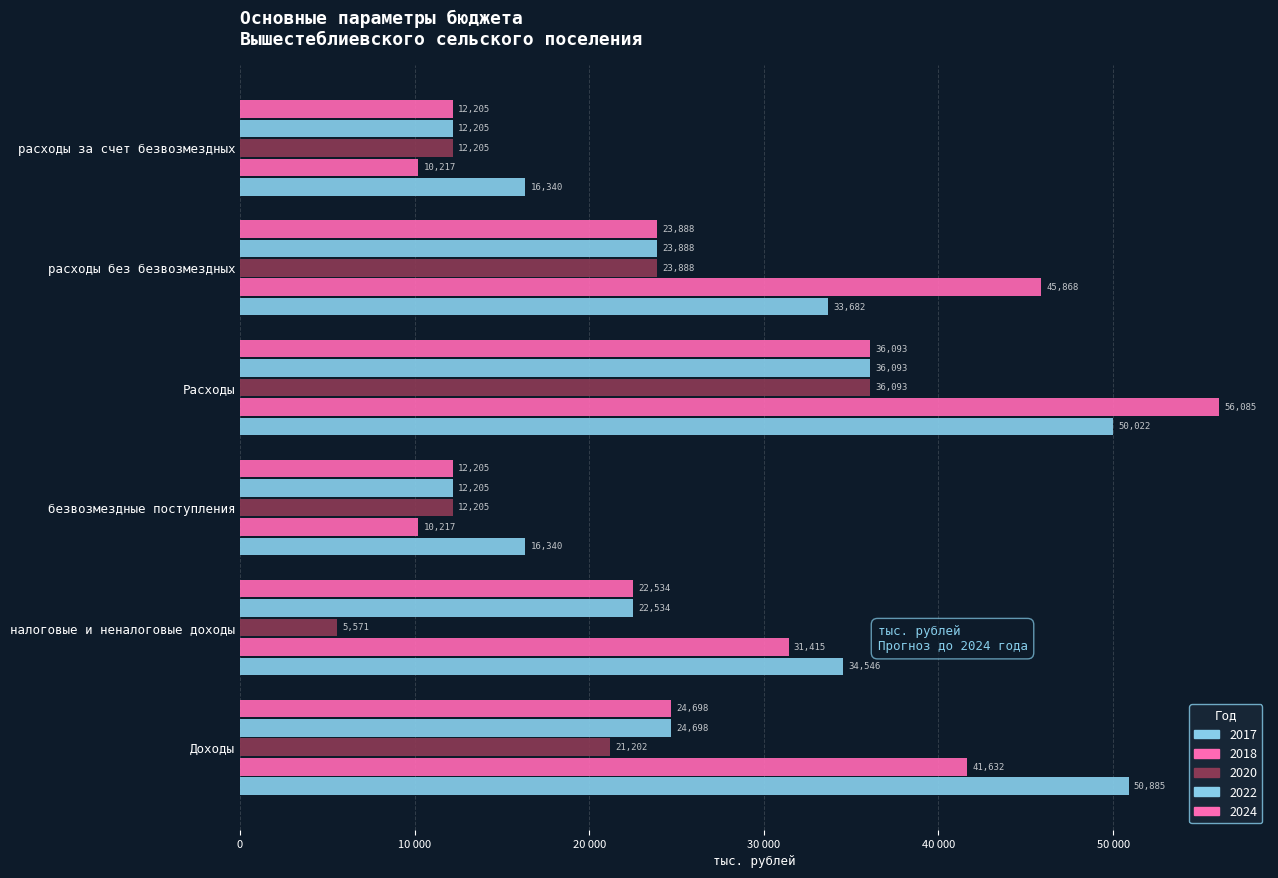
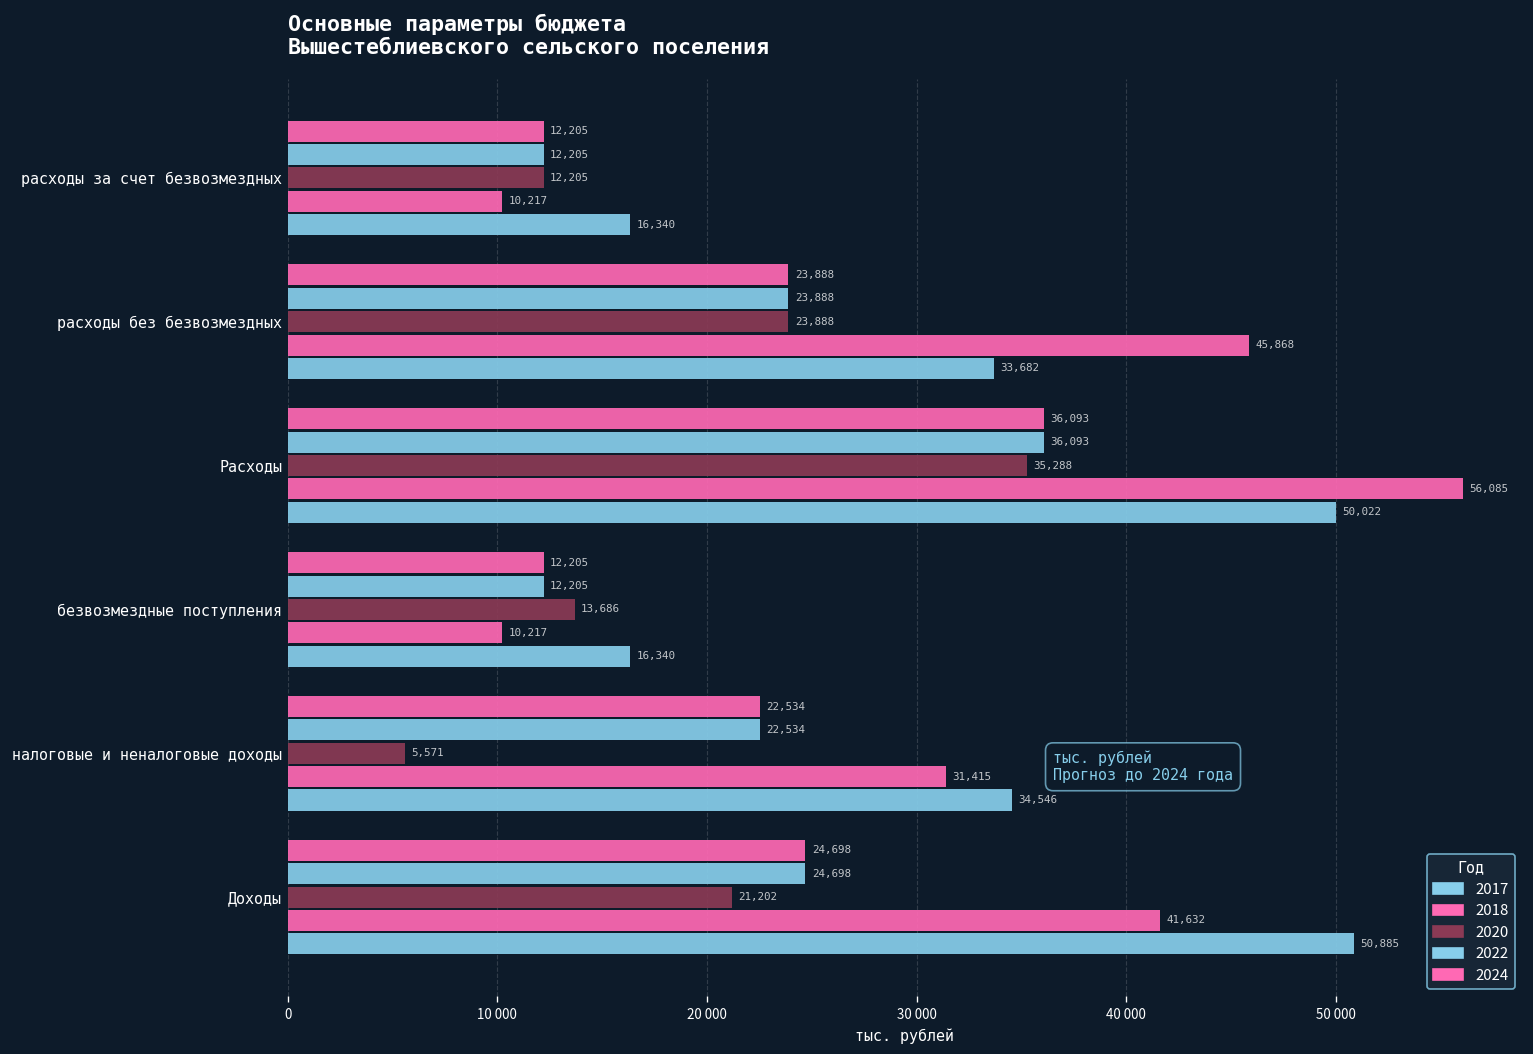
2020, Расходы: 36,093 -> 35,288
2020, безвозмездные поступления: 12,205 -> 13,686
